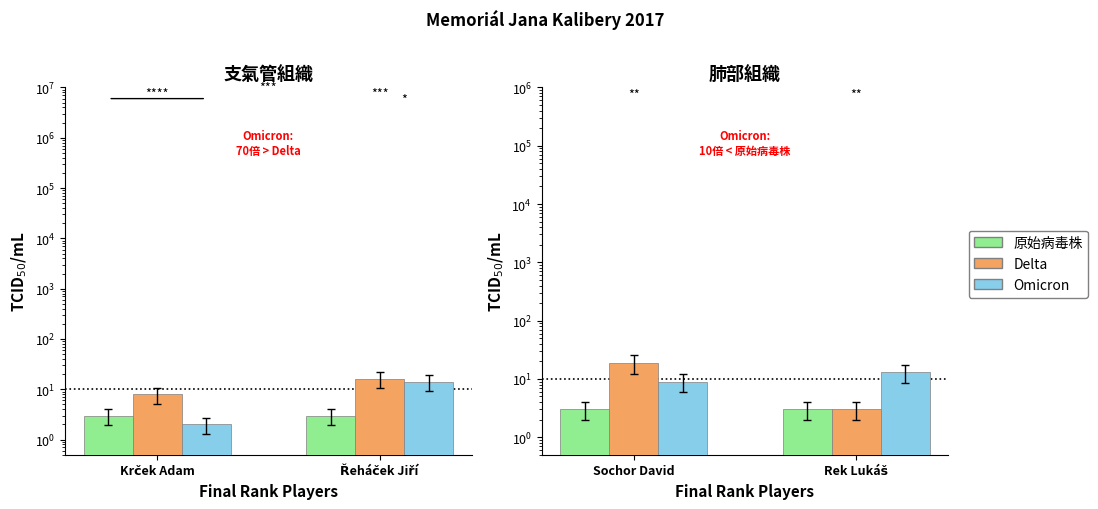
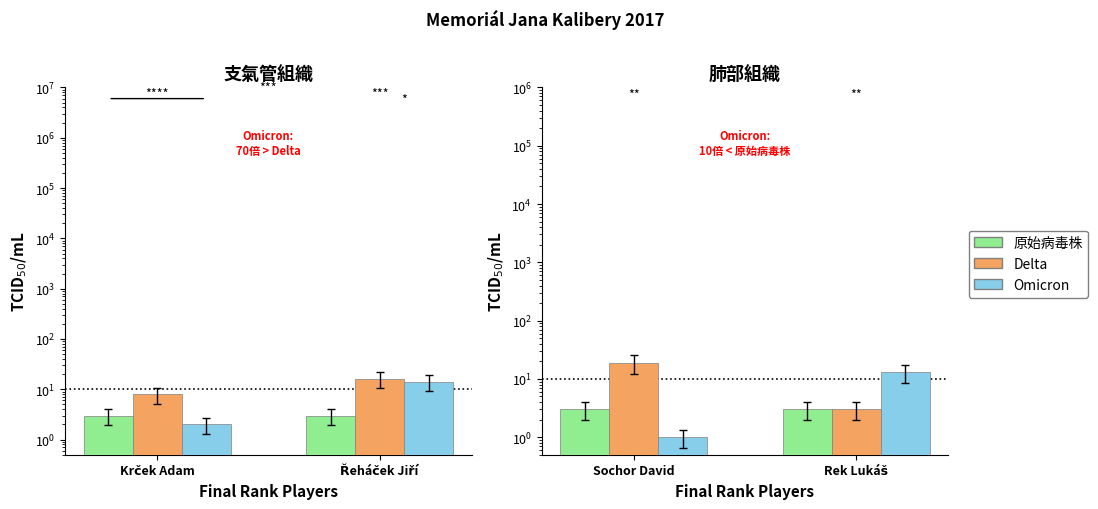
肺部組織, Omicron, Sochor David: 9 -> 1
